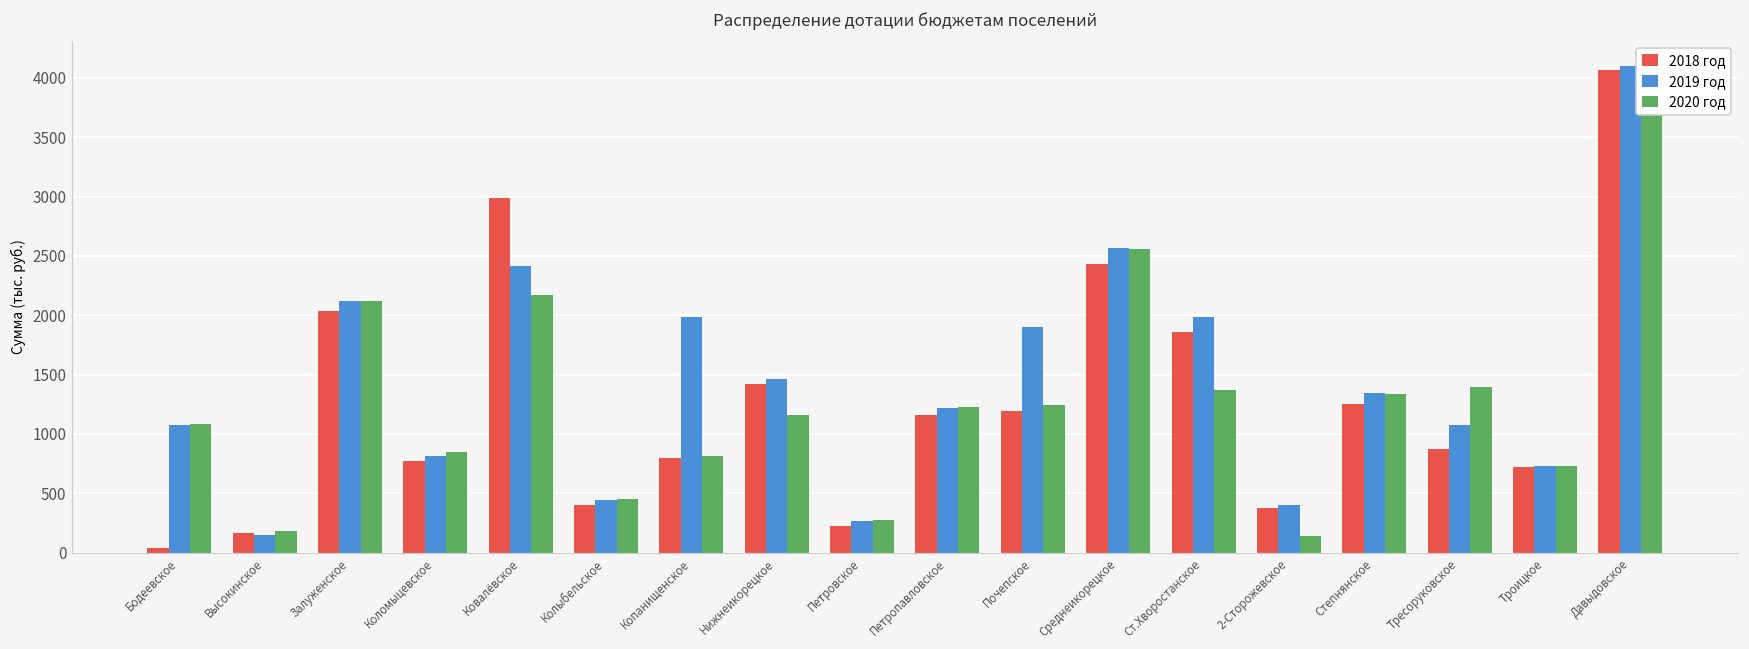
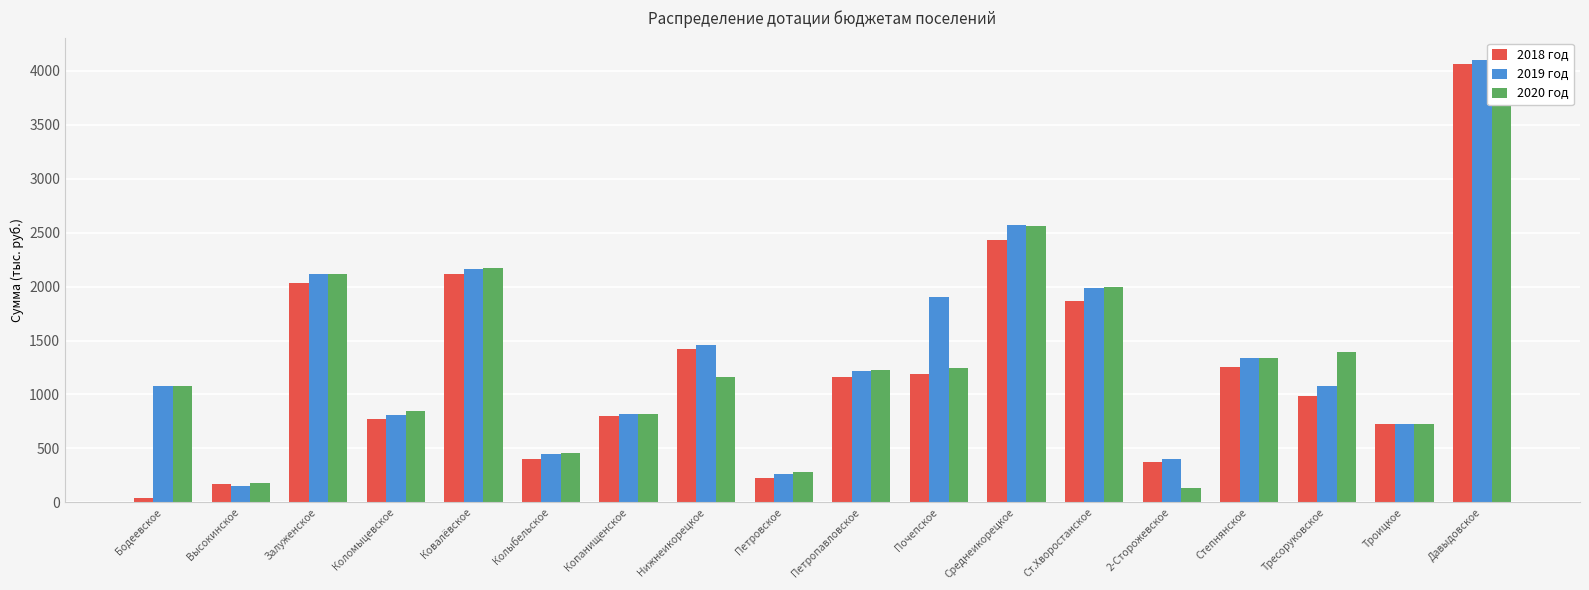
2018 год, Ковалёвское: 2990 -> 2120
2019 год, Ковалёвское: 2410 -> 2160
2019 год, Копанищенское: 1990 -> 820
2020 год, Ст.Хворостанское: 1370 -> 1990
2018 год, Тресоруковское: 870 -> 980
